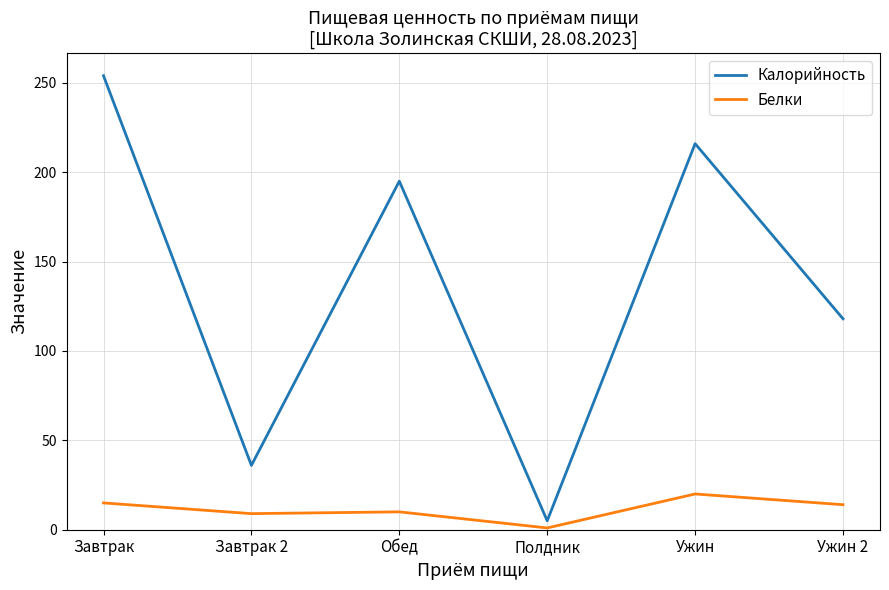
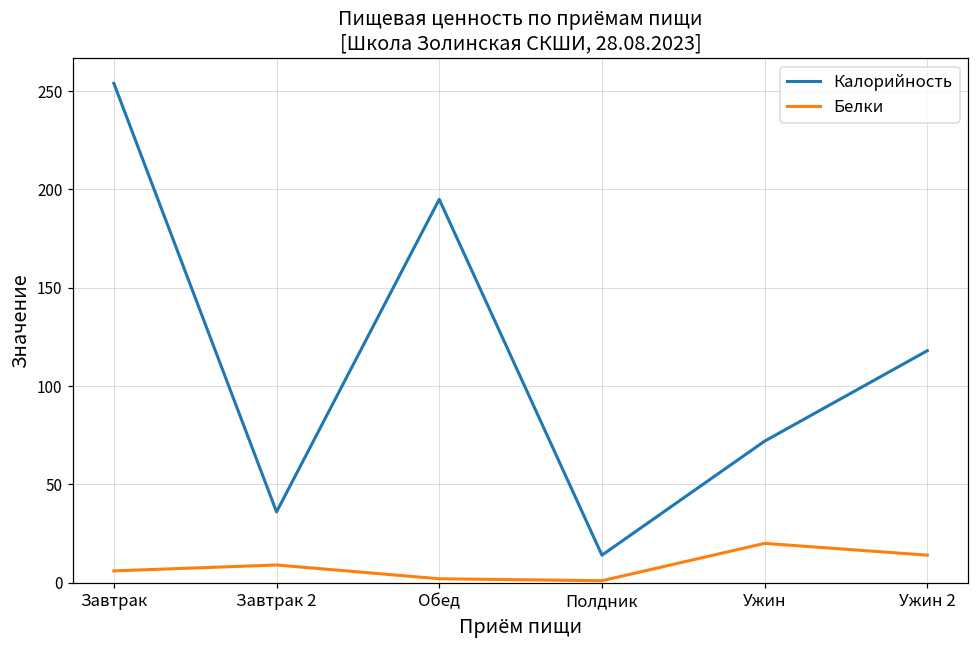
Белки, Завтрак: 15 -> 6
Белки, Обед: 10 -> 2
Калорийность, Полдник: 5 -> 14
Калорийность, Ужин: 216 -> 72
